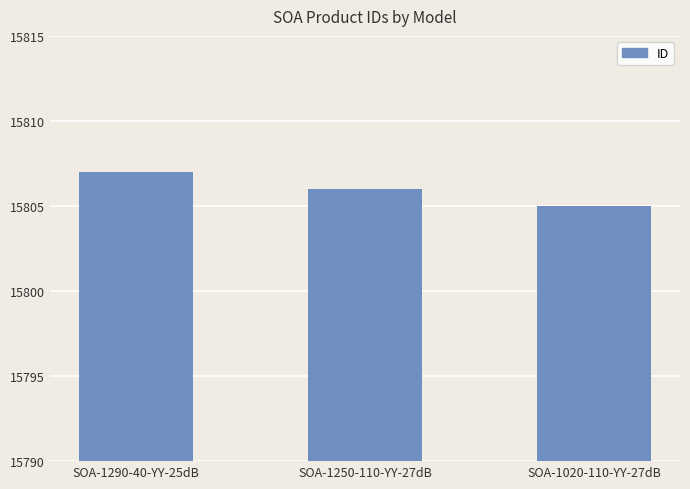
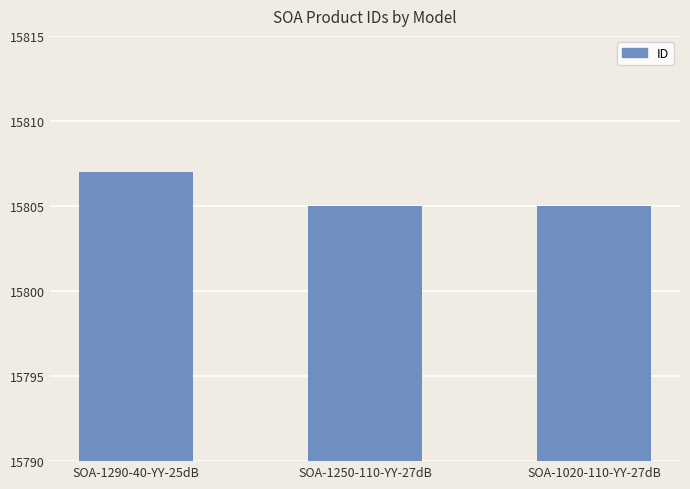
SOA-1250-110-YY-27dB: 15806 -> 15805
